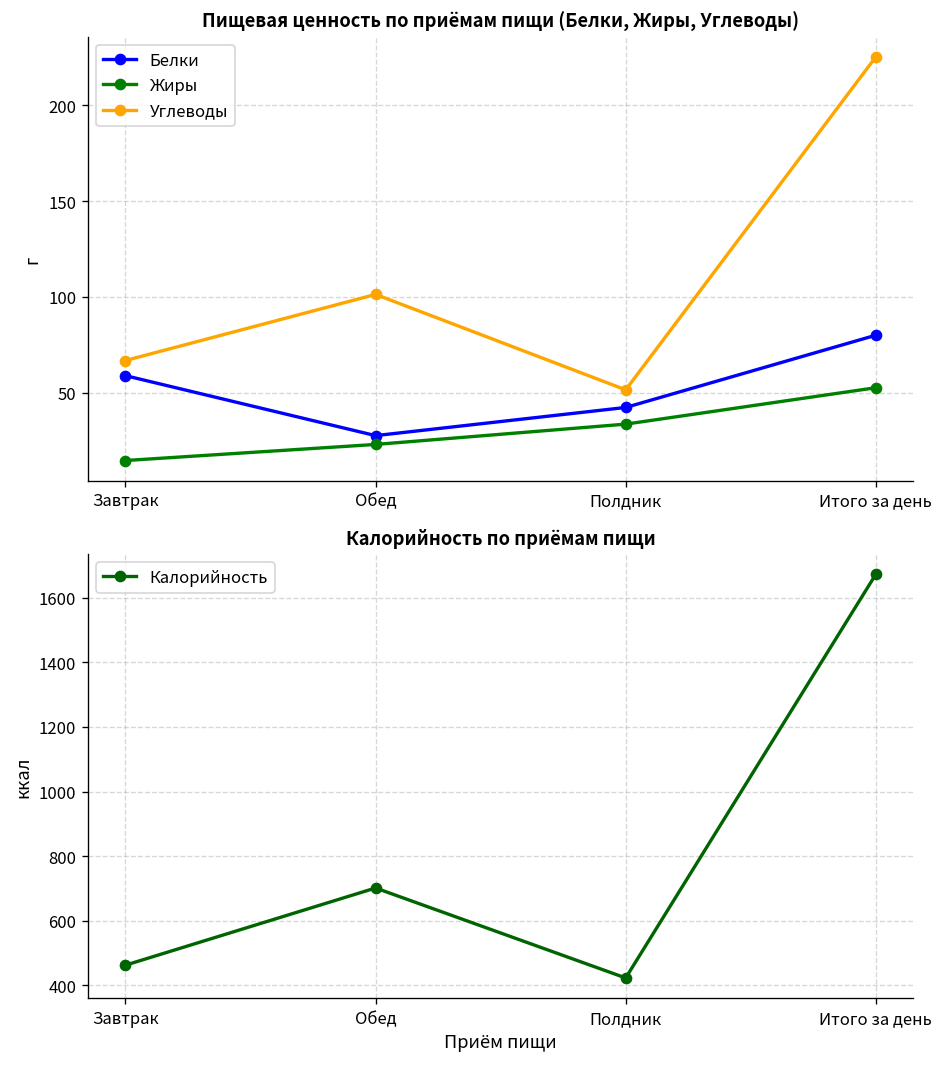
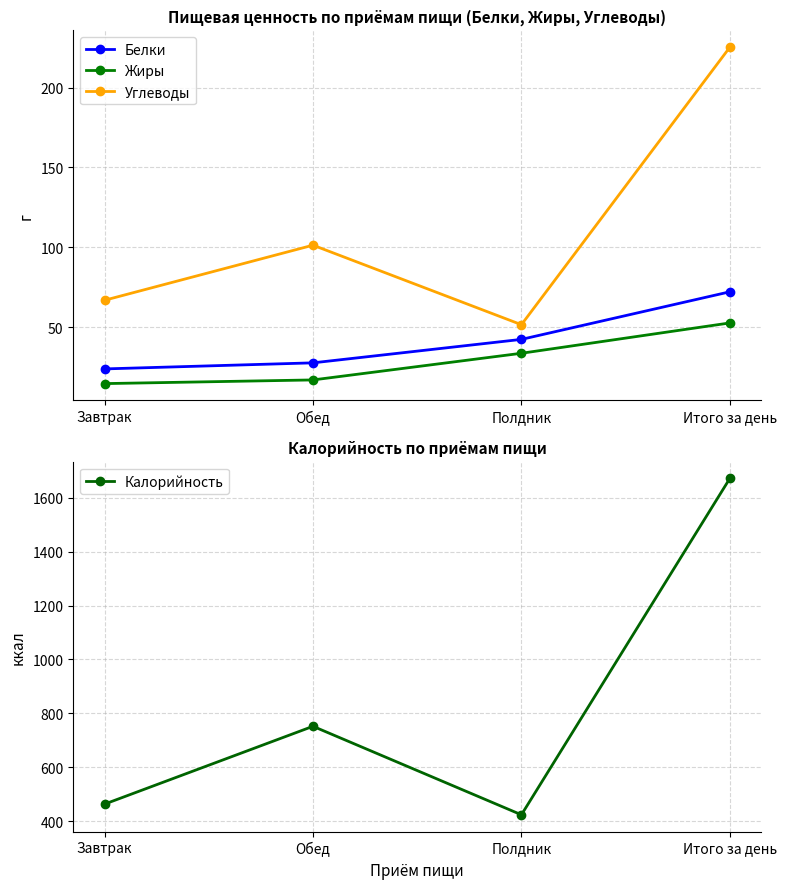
Пищевая ценность по приёмам пищи (Белки, Жиры, Углеводы), Белки, Завтрак: 59 -> 24
Пищевая ценность по приёмам пищи (Белки, Жиры, Углеводы), Жиры, Обед: 23 -> 17
Пищевая ценность по приёмам пищи (Белки, Жиры, Углеводы), Белки, Итого за день: 80 -> 72
Калорийность по приёмам пищи, Обед: 700 -> 750
